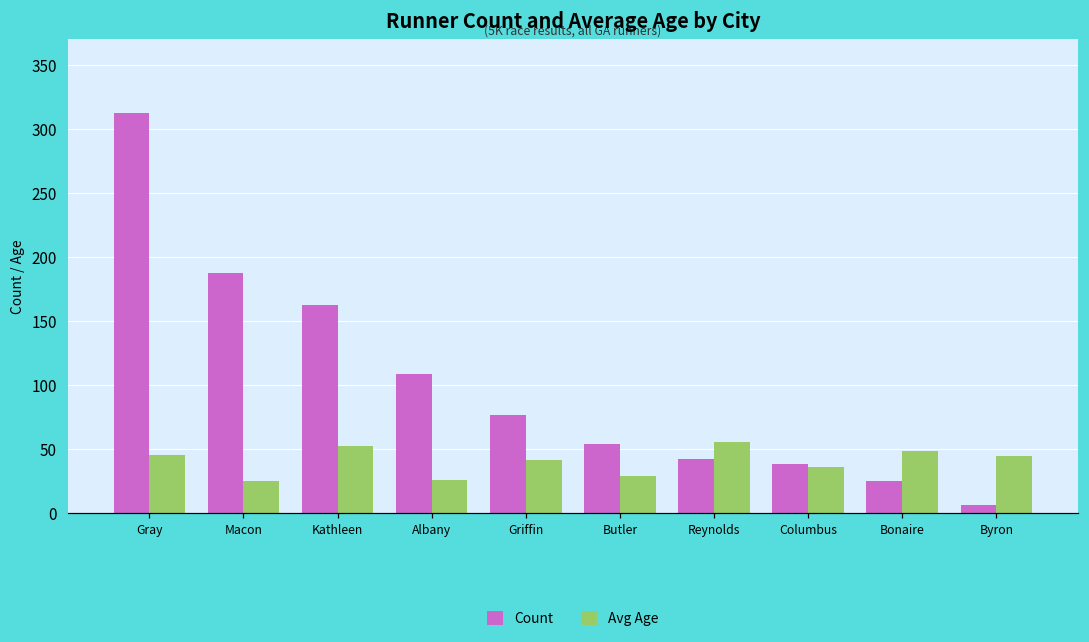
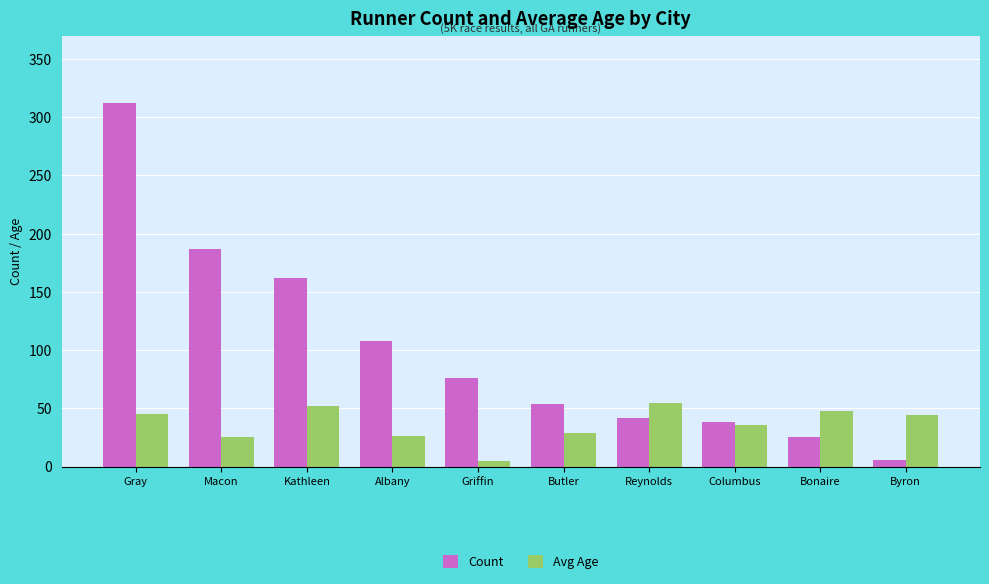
Avg Age, Griffin: 41 -> 5
